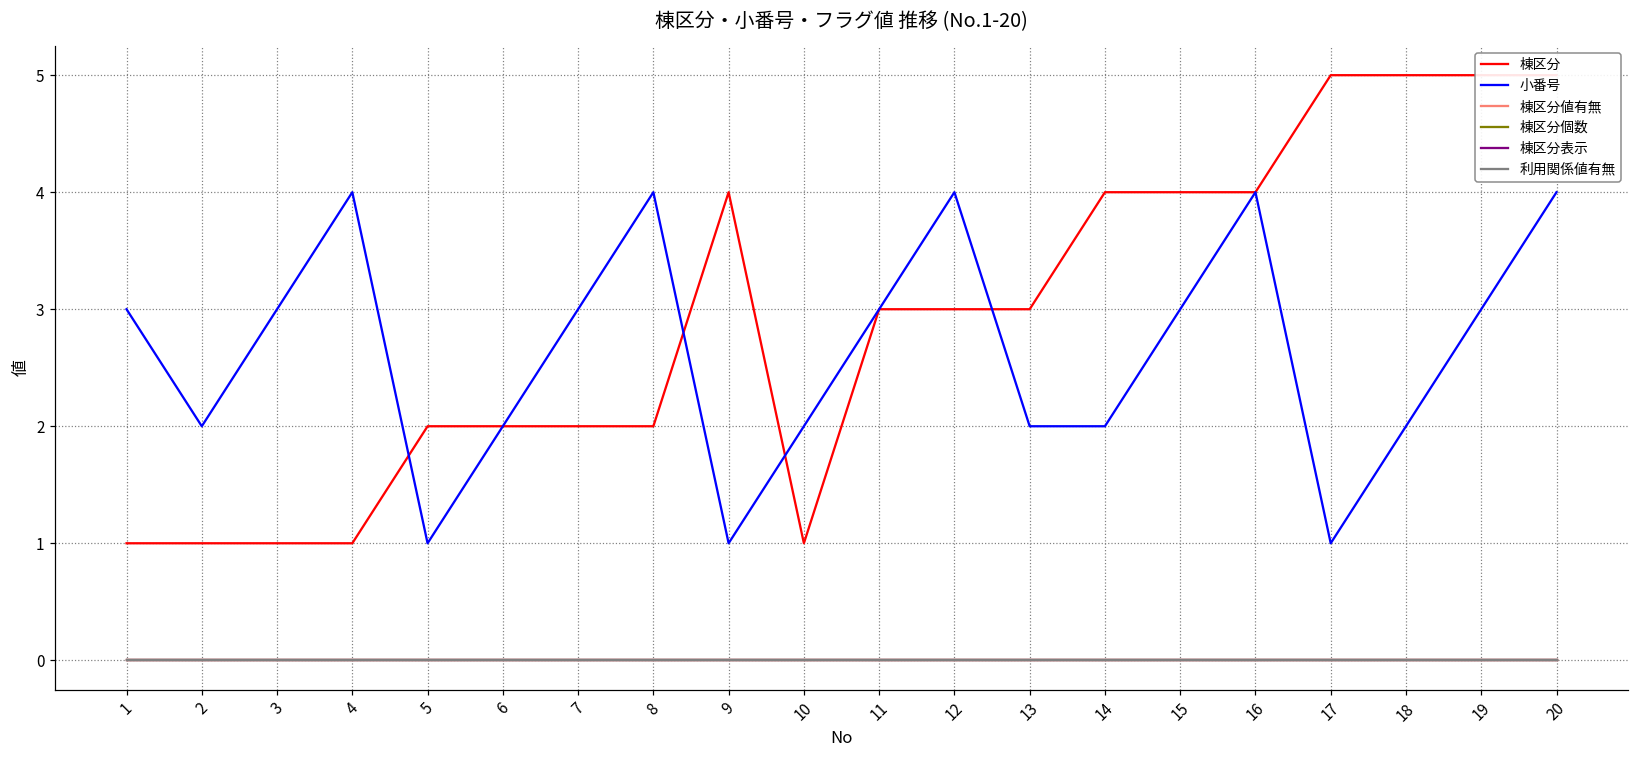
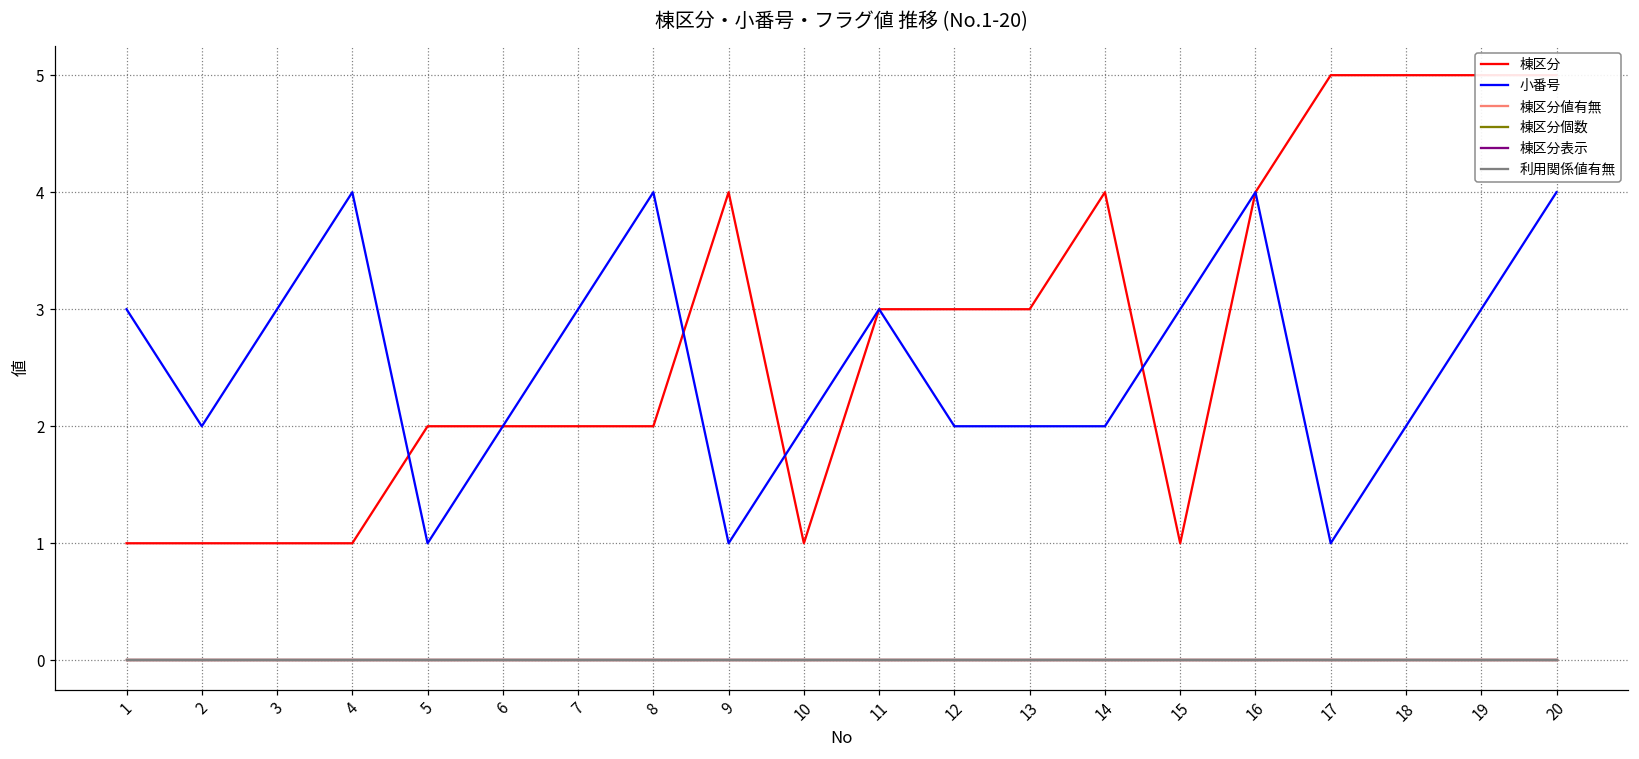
小番号, 12: 4 -> 2
棟区分, 15: 4 -> 1
